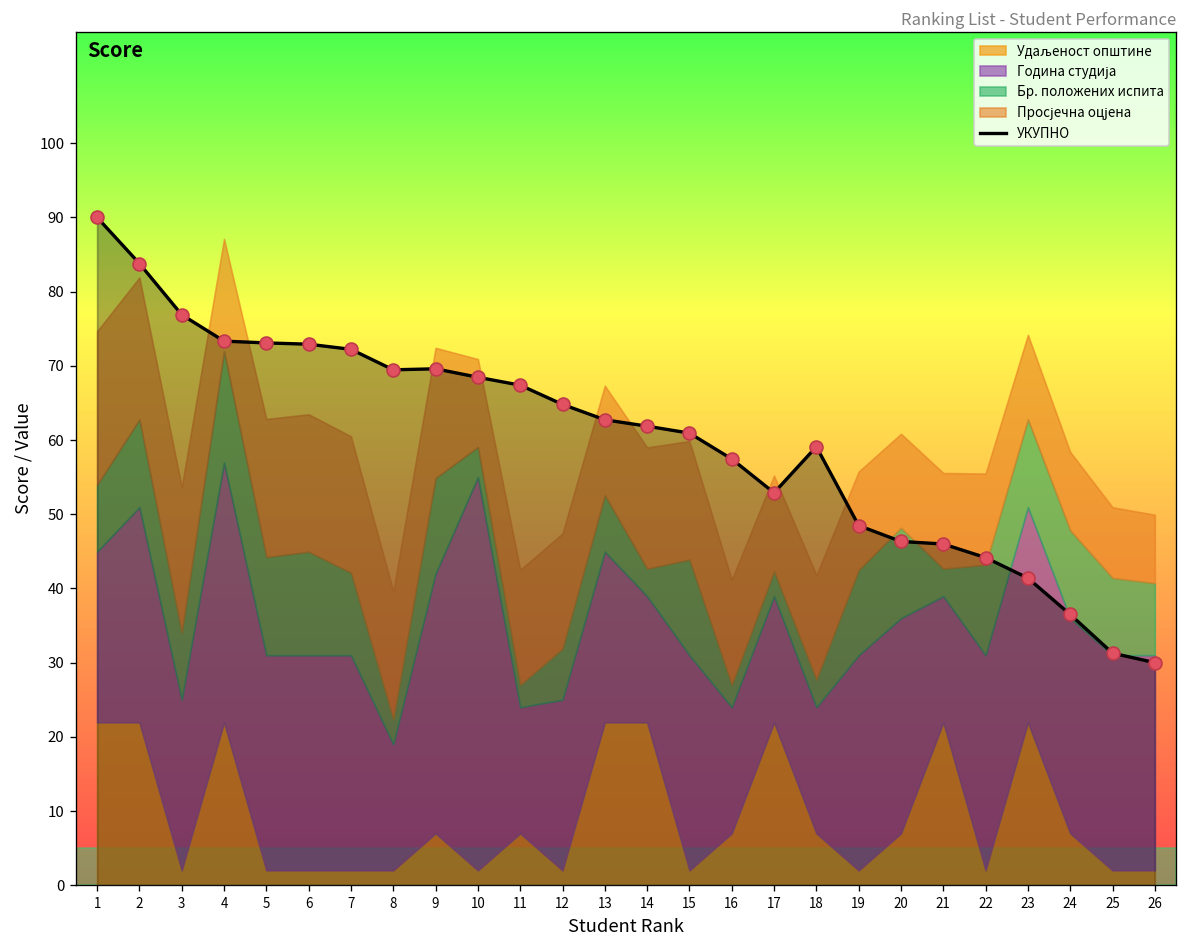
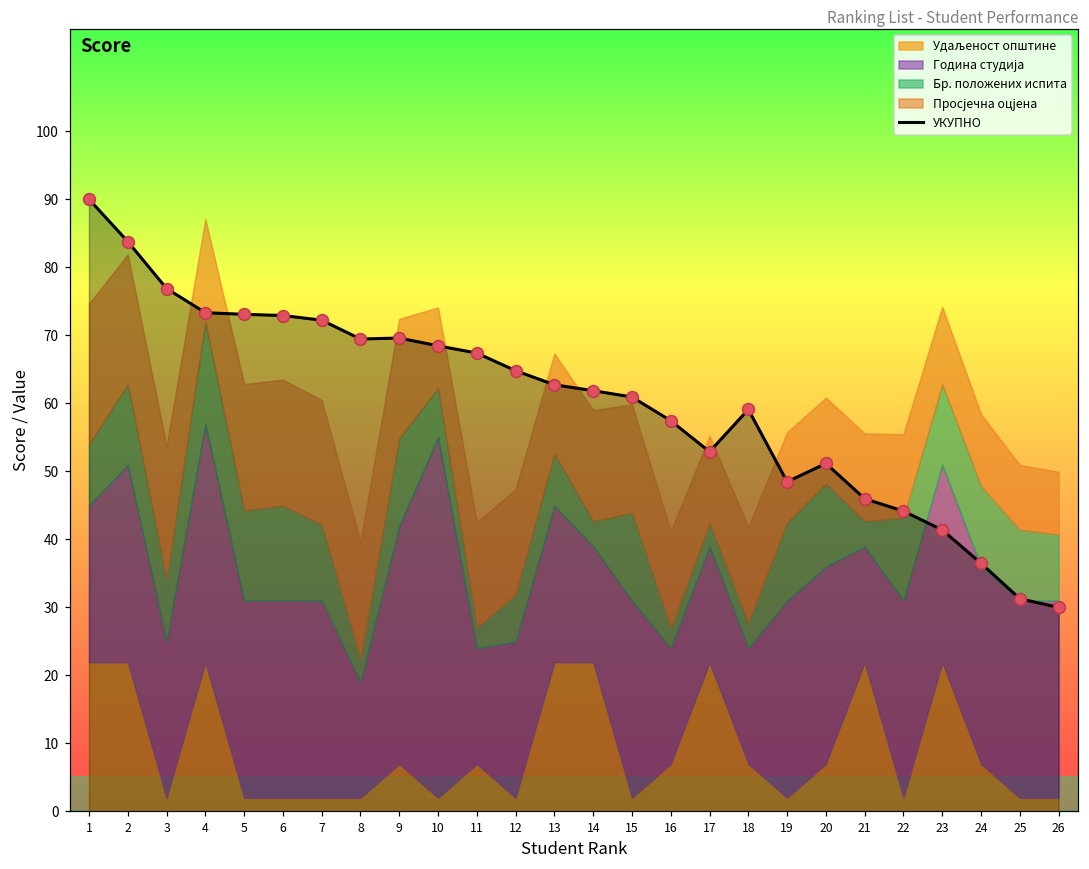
Бр. положених испита, 10: 4 -> 7
УКУПНО, 20: 46 -> 51
